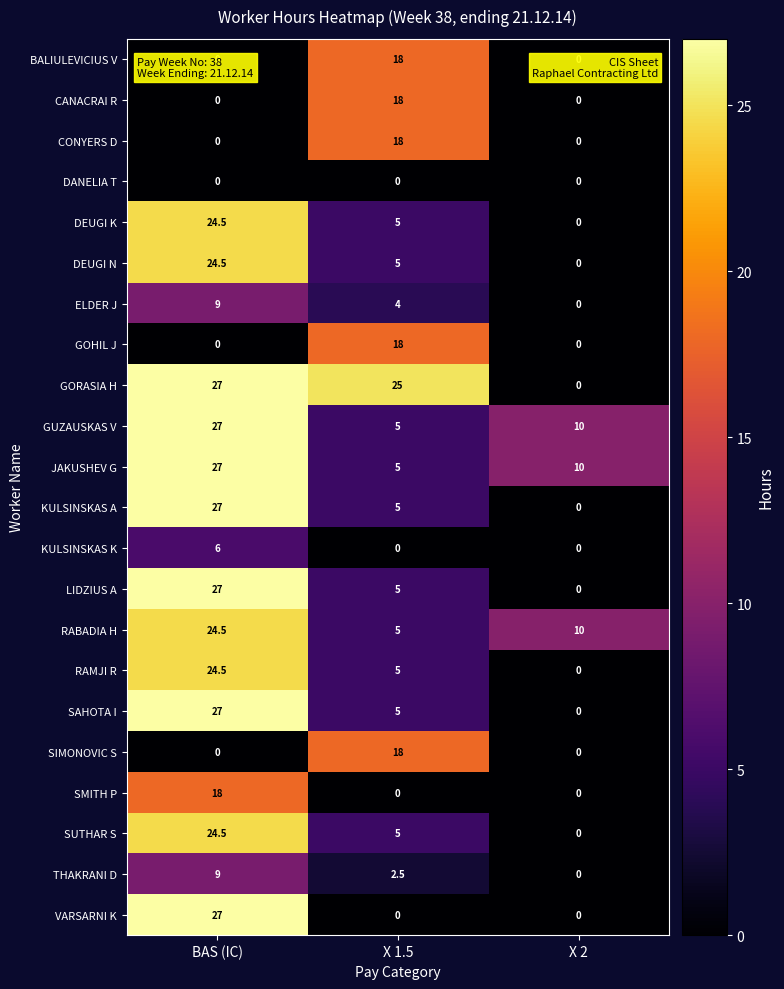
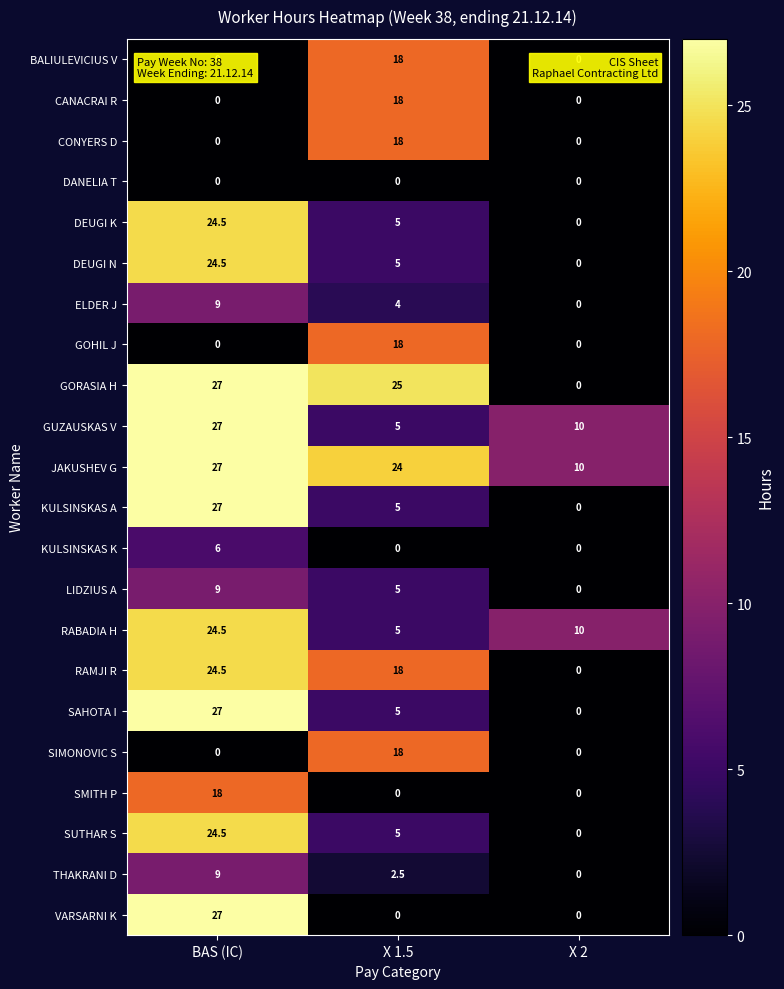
JAKUSHEV G, X 1.5: 5 -> 24
LIDZIUS A, BAS (IC): 27 -> 9
RAMJI R, X 1.5: 5 -> 18
